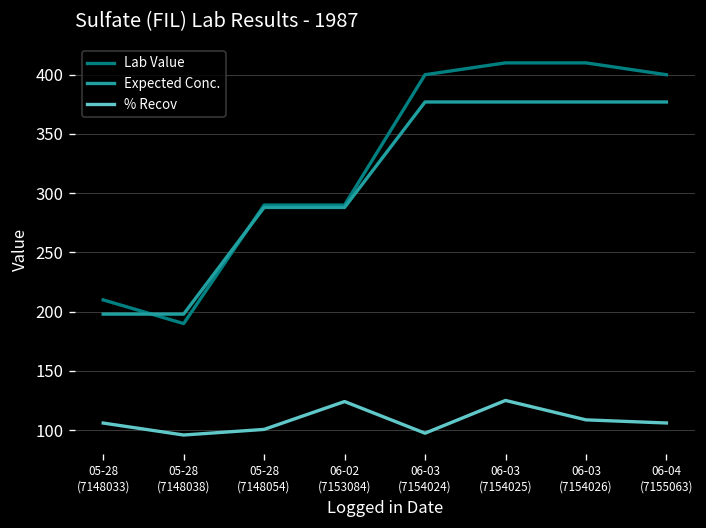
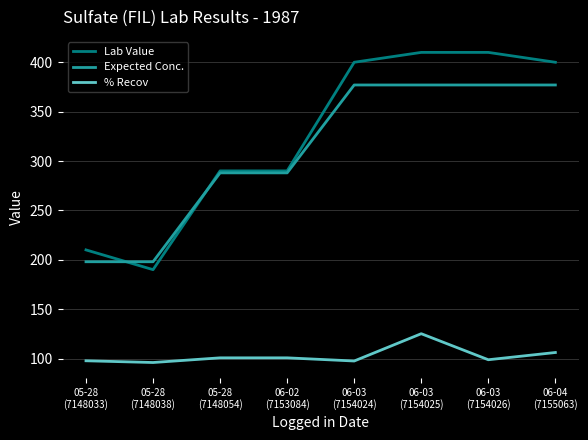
% Recov, 05-28 (7148033): 110 -> 100
% Recov, 06-02 (7153084): 120 -> 100
% Recov, 06-03 (7154026): 110 -> 100
